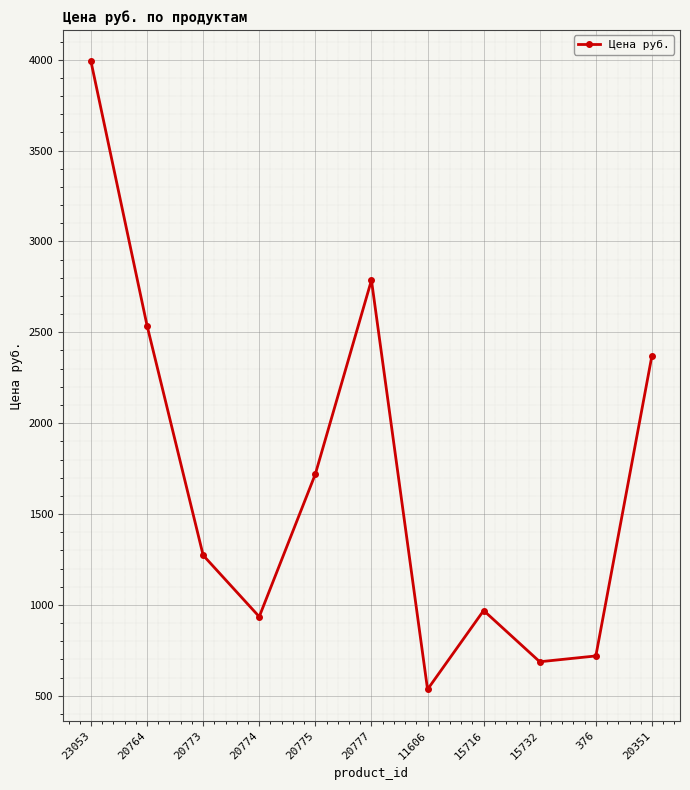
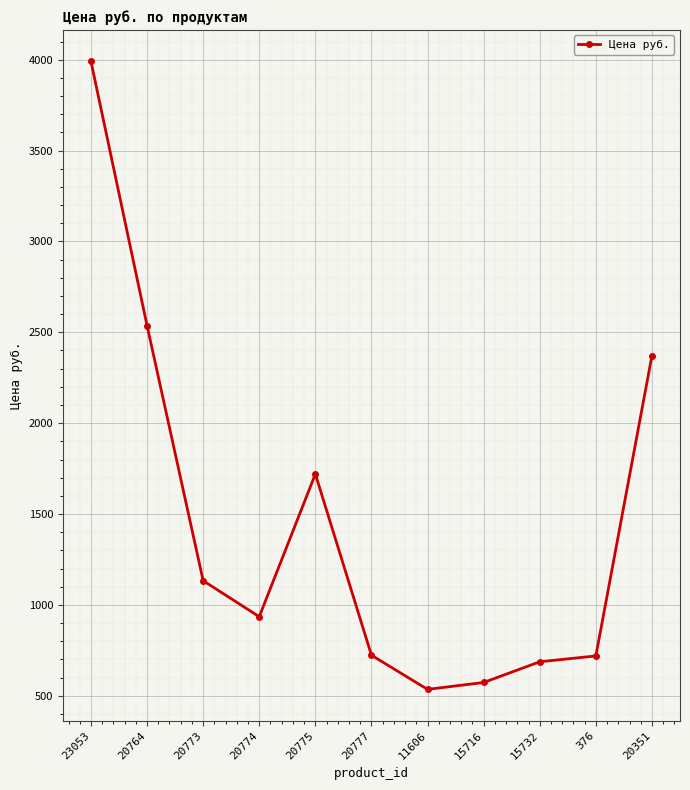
20773: 1270 -> 1130
20777: 2790 -> 720
15716: 970 -> 570
